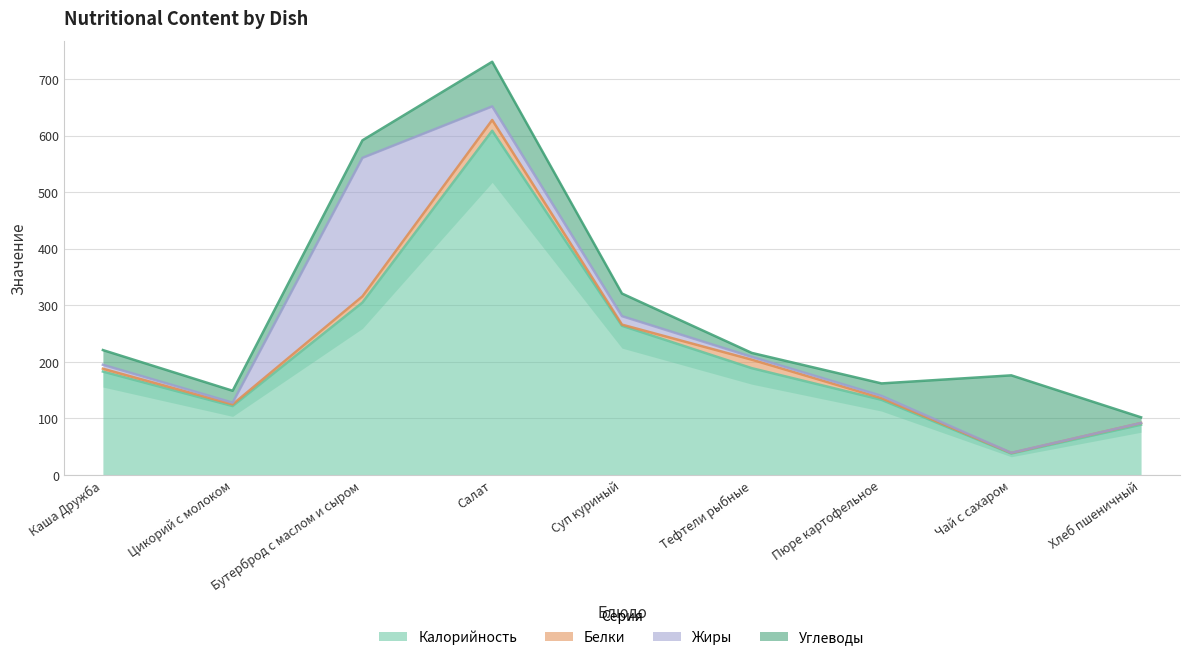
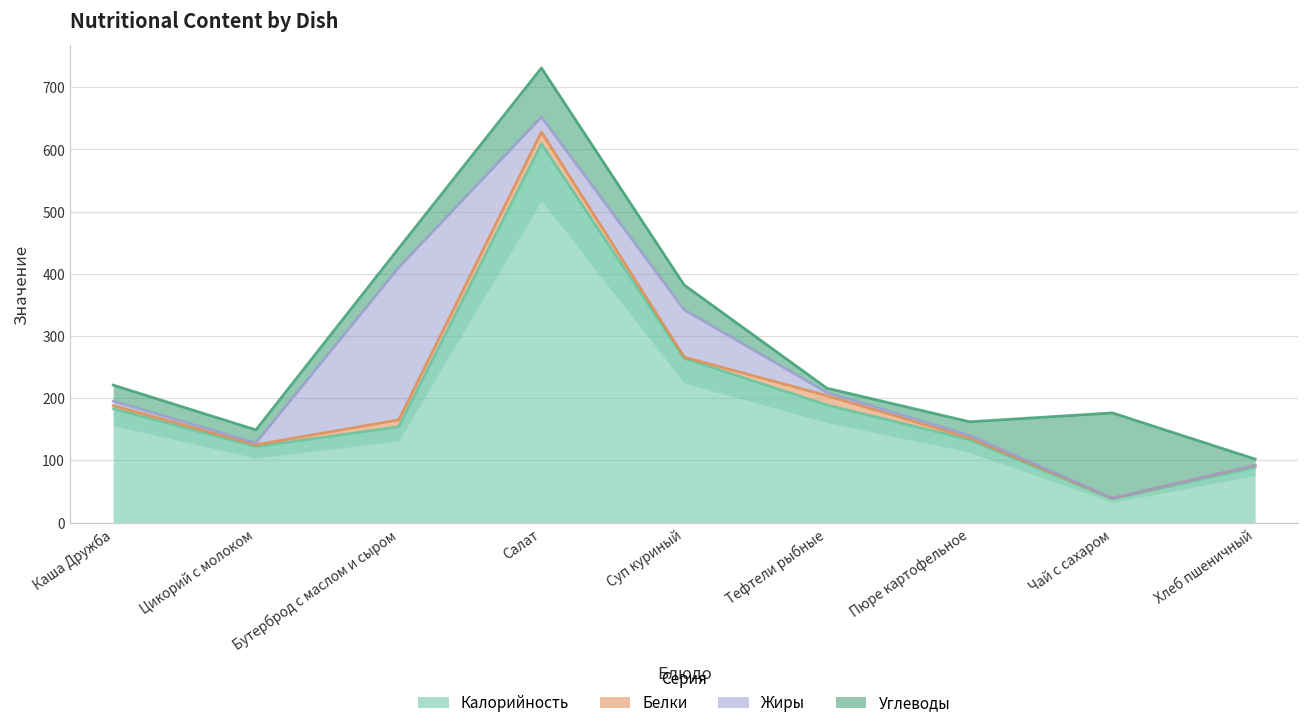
Калорийность, Бутерброд с маслом и сыром: 310 -> 150
Жиры, Суп куриный: 20 -> 80
